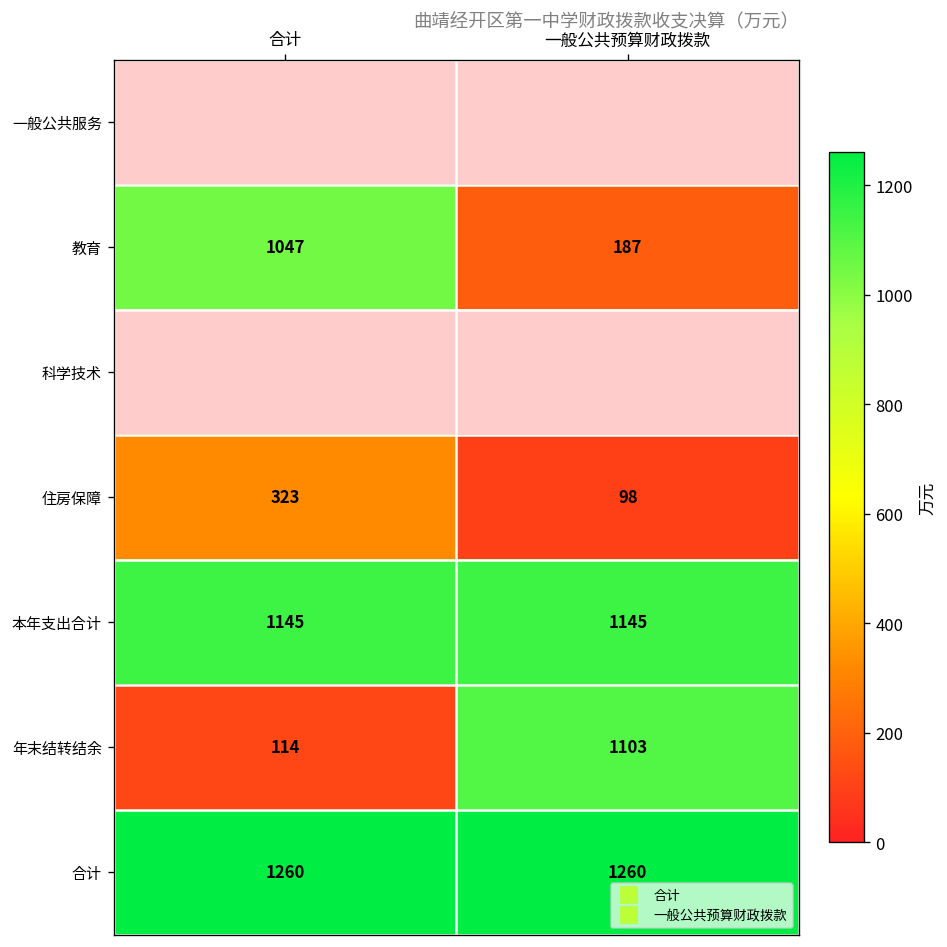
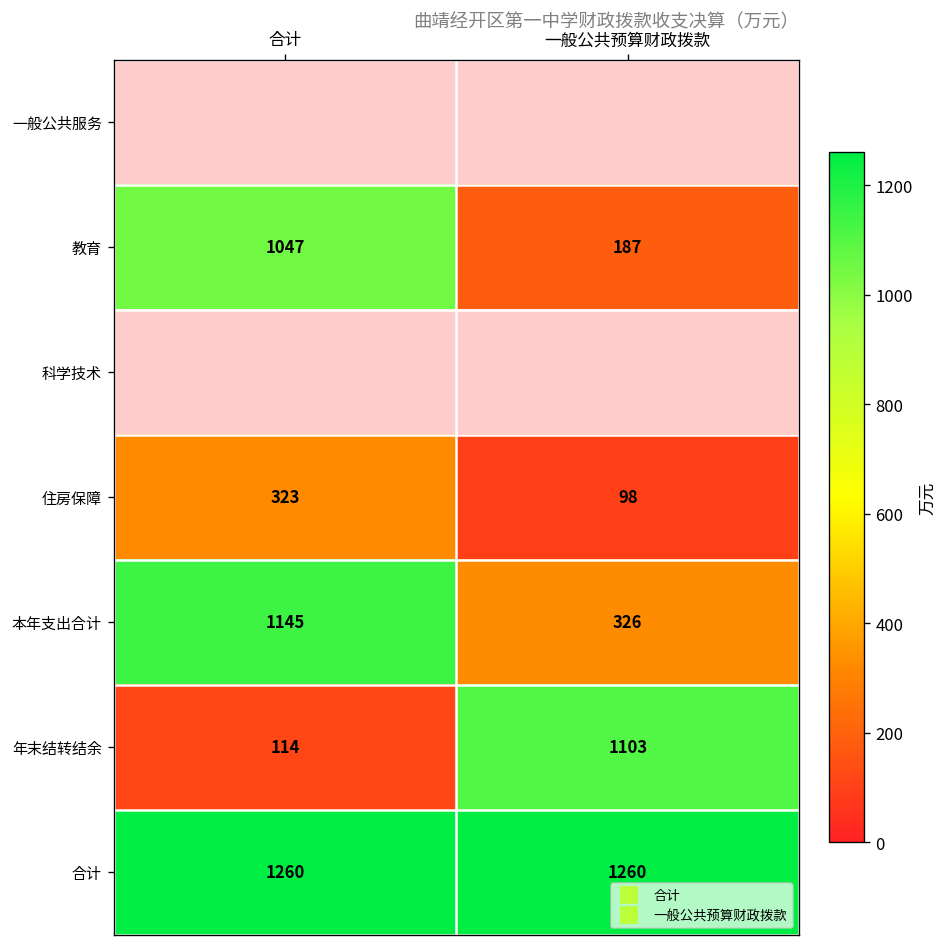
本年支出合计, 一般公共预算财政拨款: 1145 -> 326
